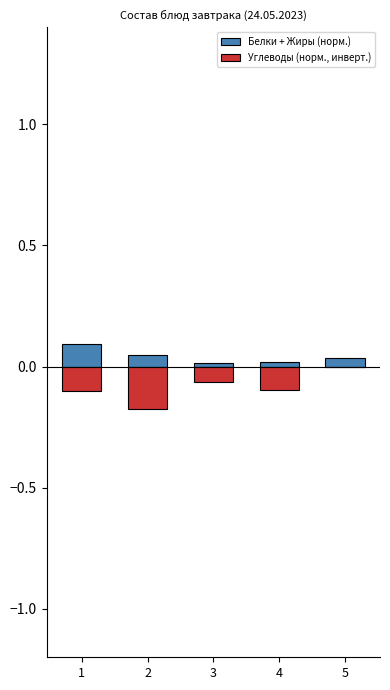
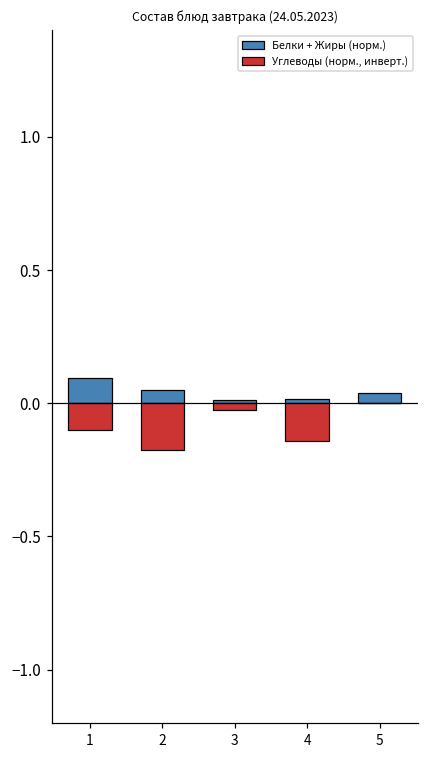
Углеводы (норм., инверт.), 3: -0.06 -> -0.02
Углеводы (норм., инверт.), 4: -0.10 -> -0.14
